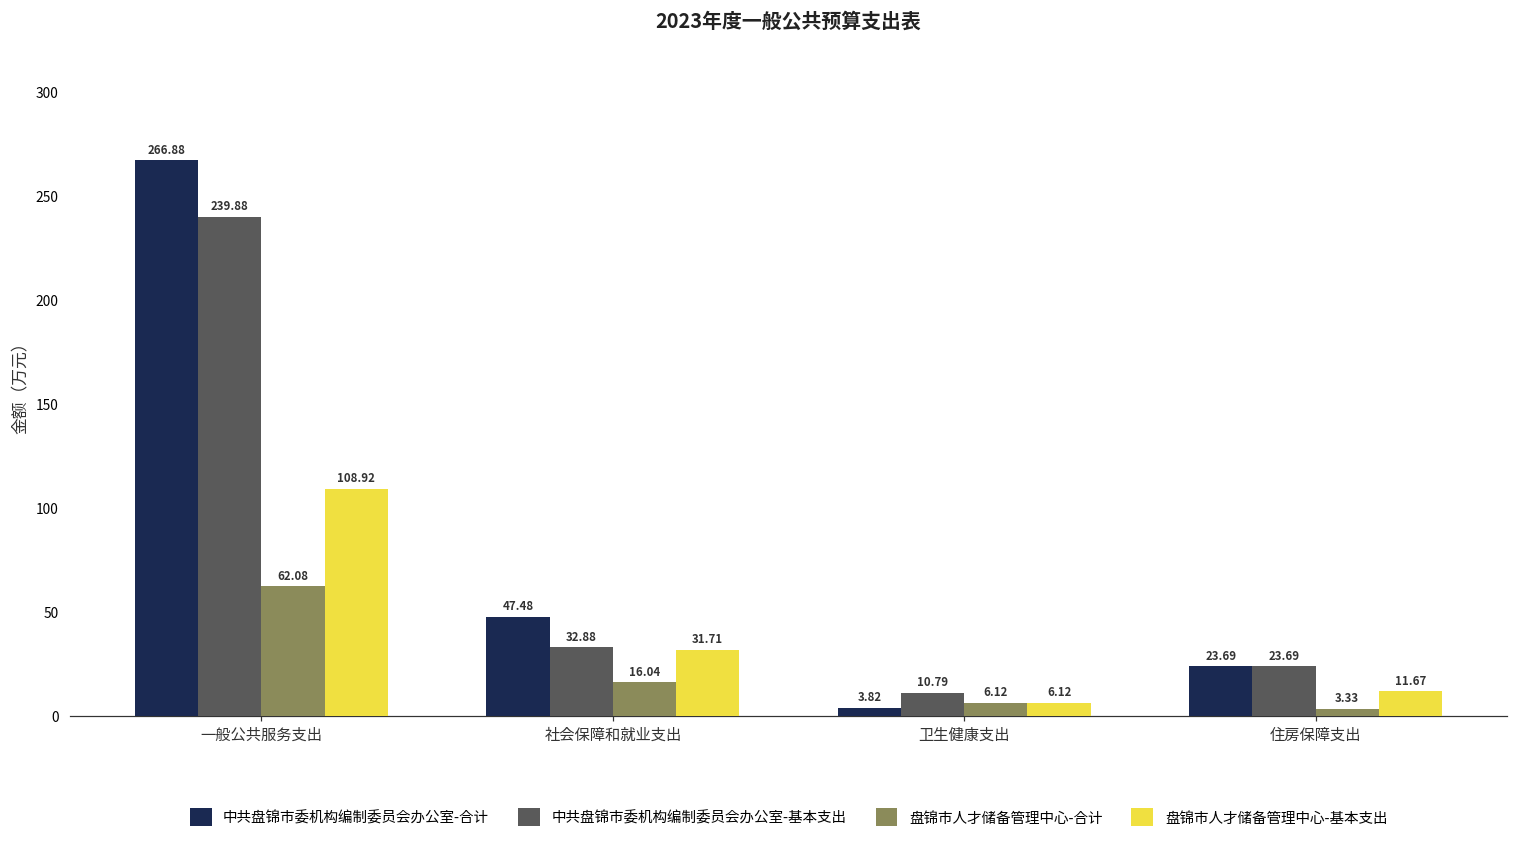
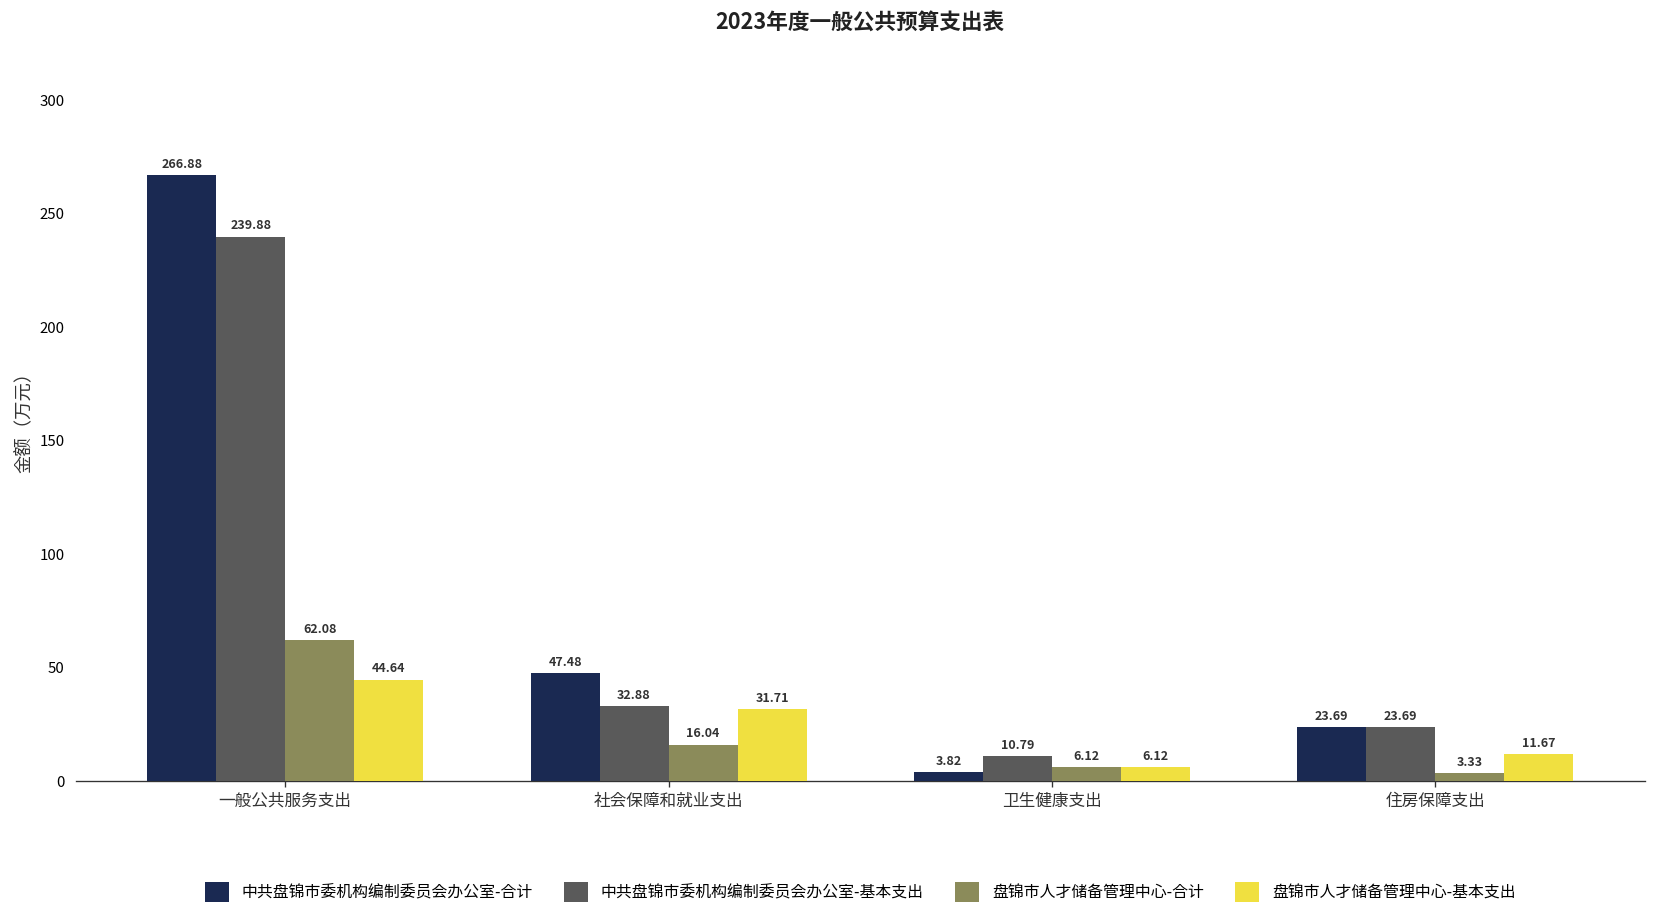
盘锦市人才储备管理中心-基本支出, 一般公共服务支出: 108.92 -> 44.64
